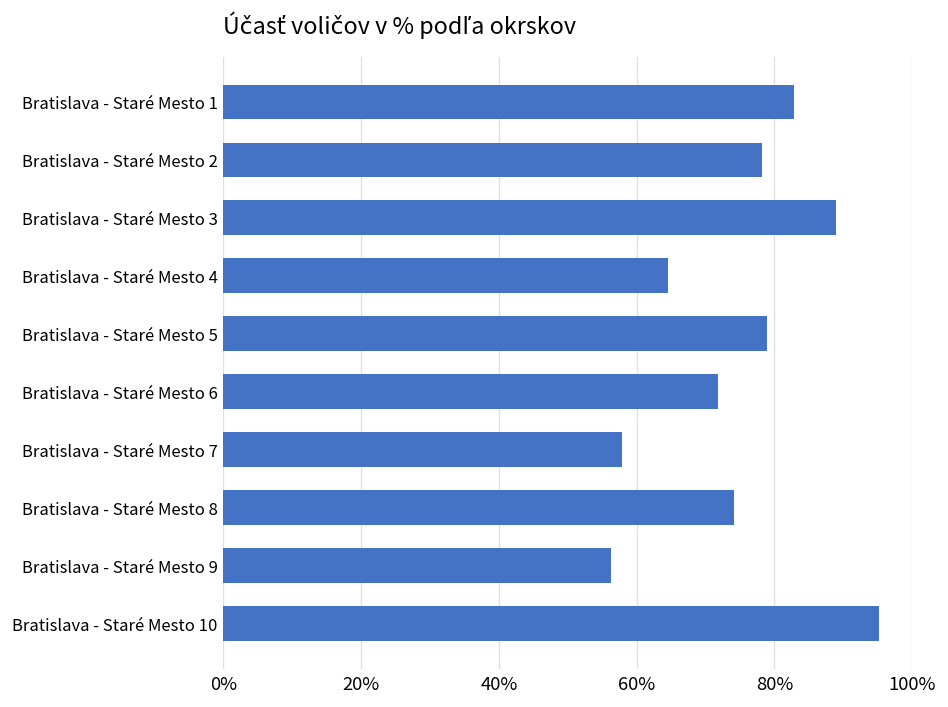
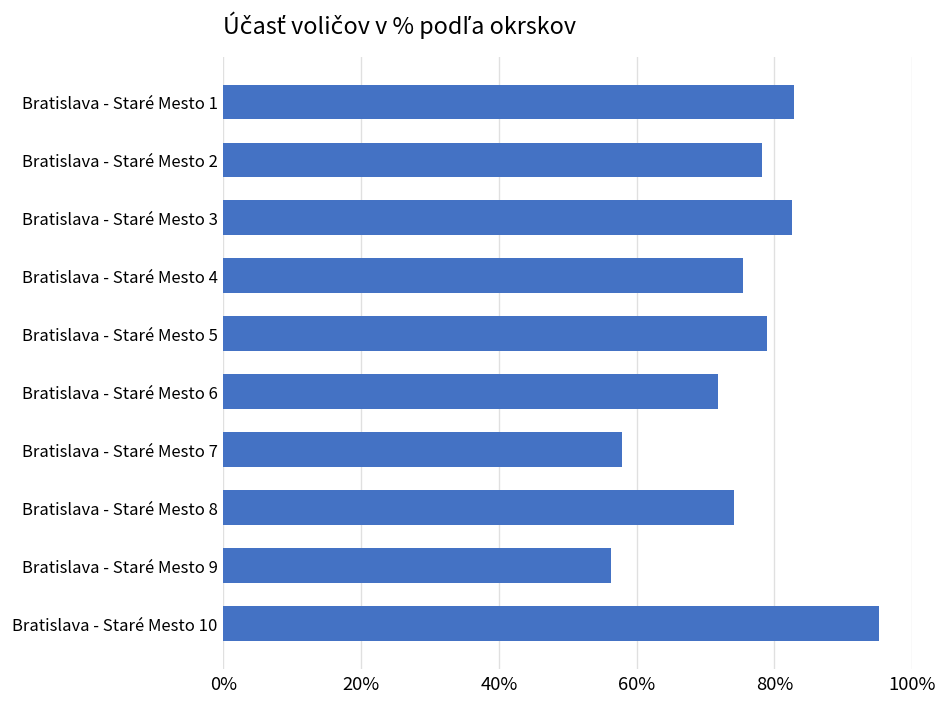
Bratislava - Staré Mesto 3: 89% -> 83%
Bratislava - Staré Mesto 4: 65% -> 75%
